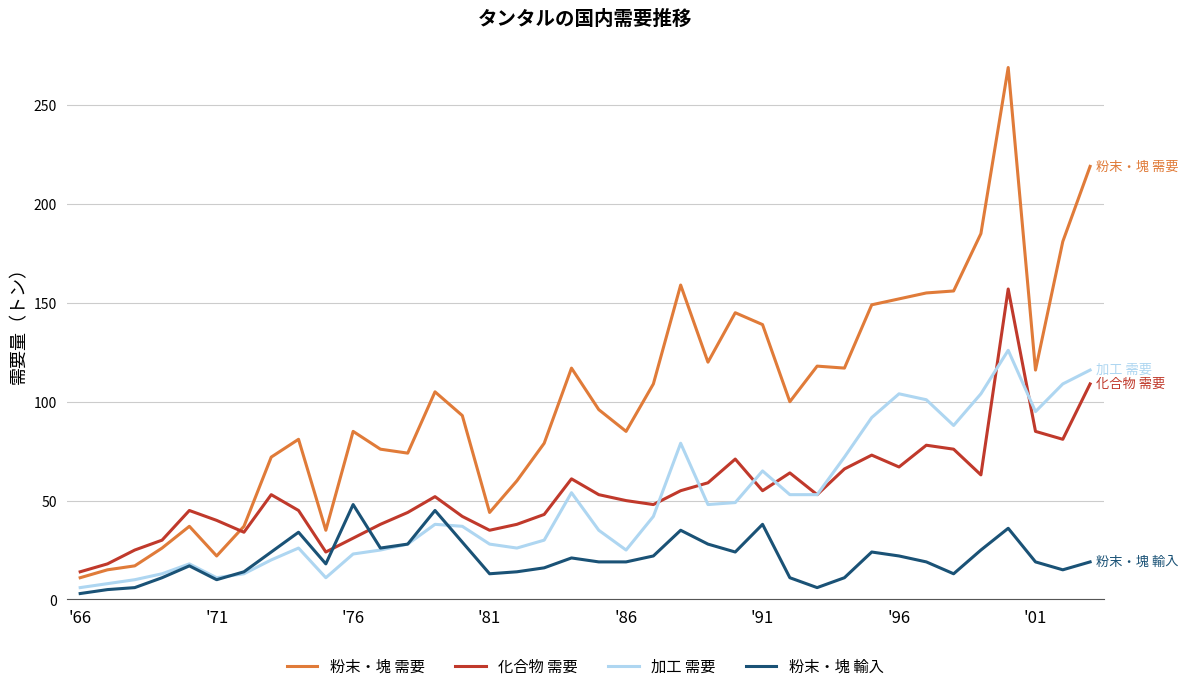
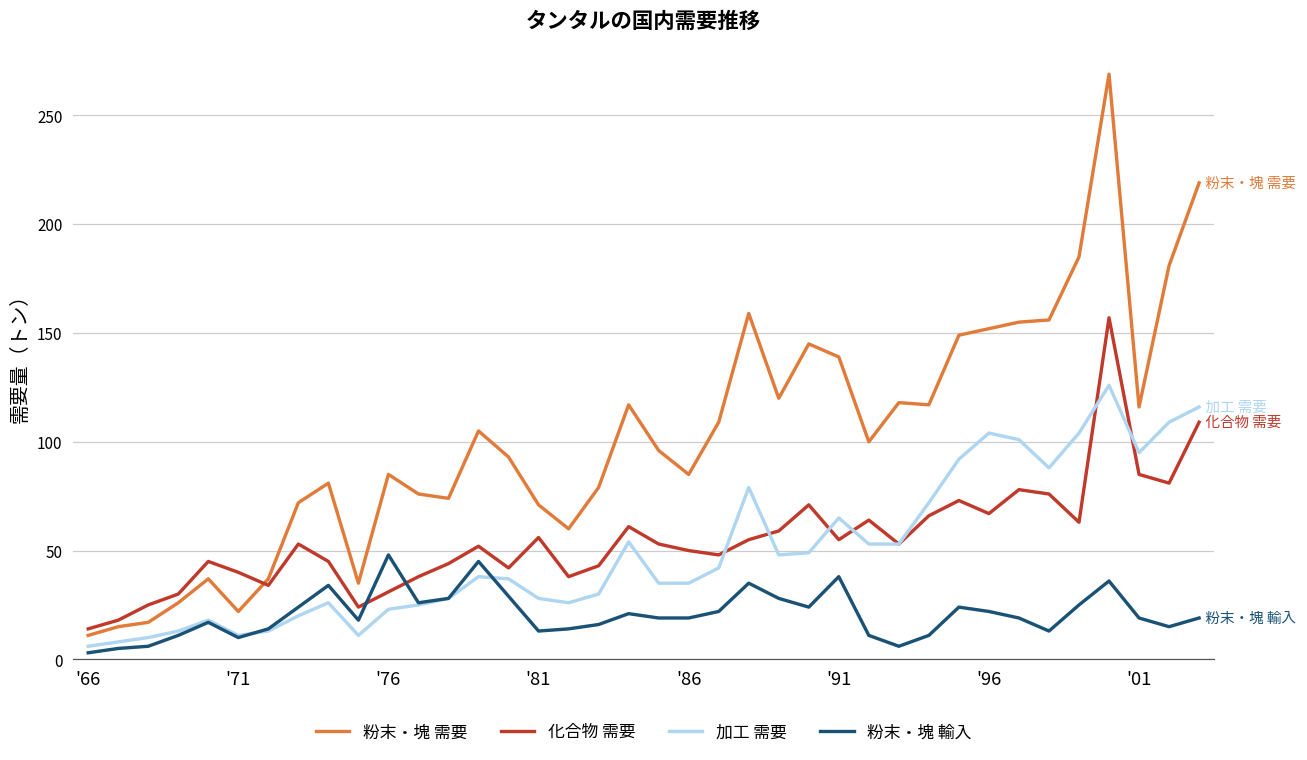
粉末・塊 需要, '81: 44 -> 71
化合物 需要, '81: 35 -> 56
加工 需要, '86: 25 -> 35
